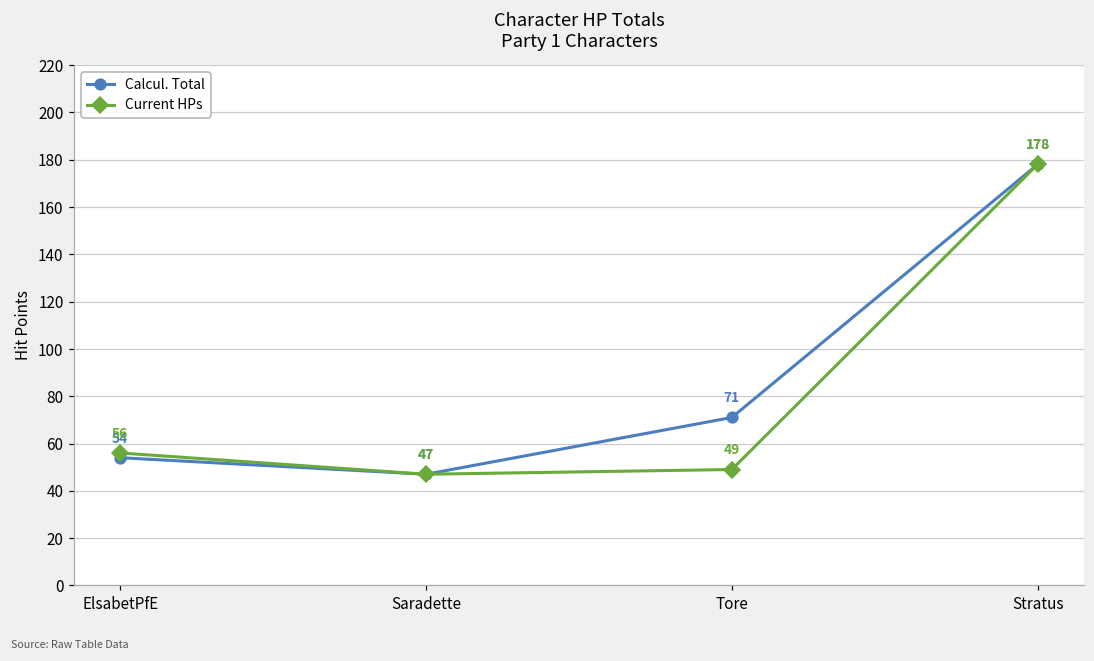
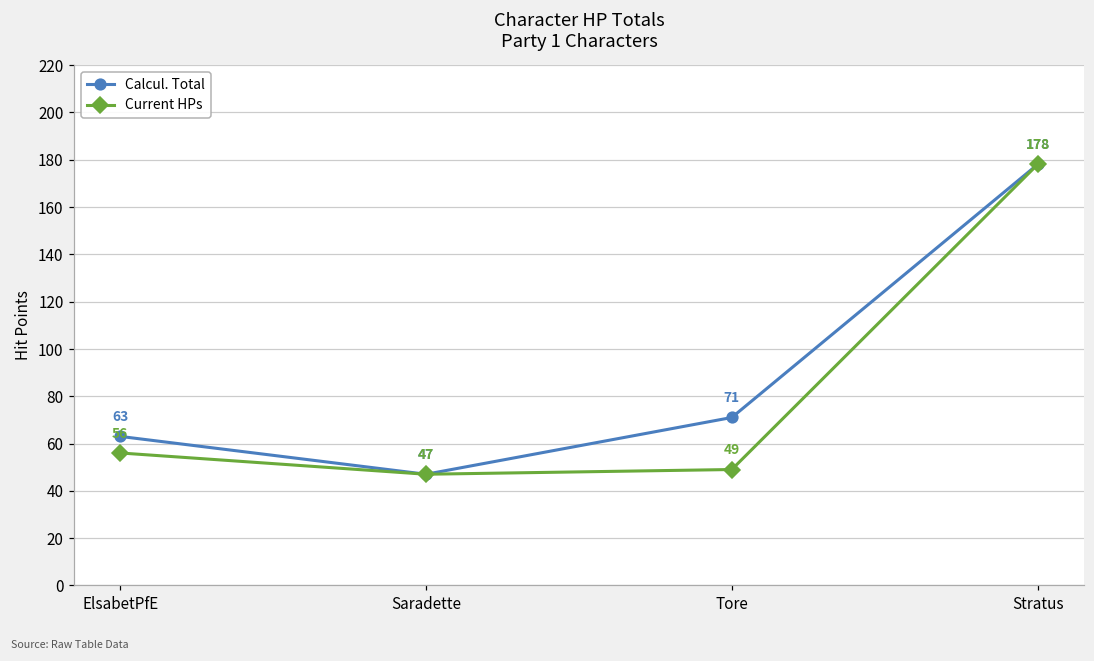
Calcul. Total, ElsabetPfE: 54 -> 63
